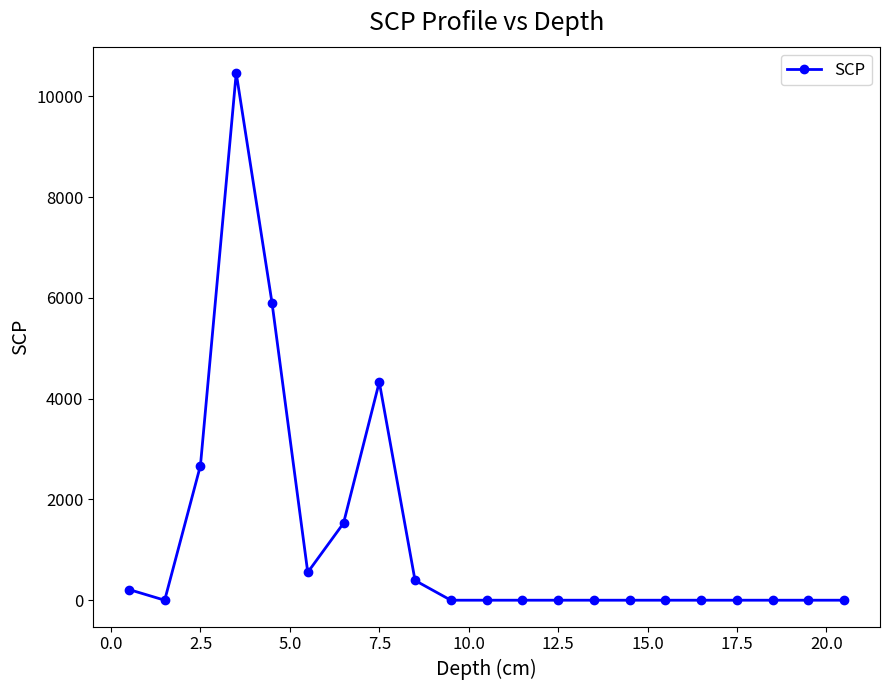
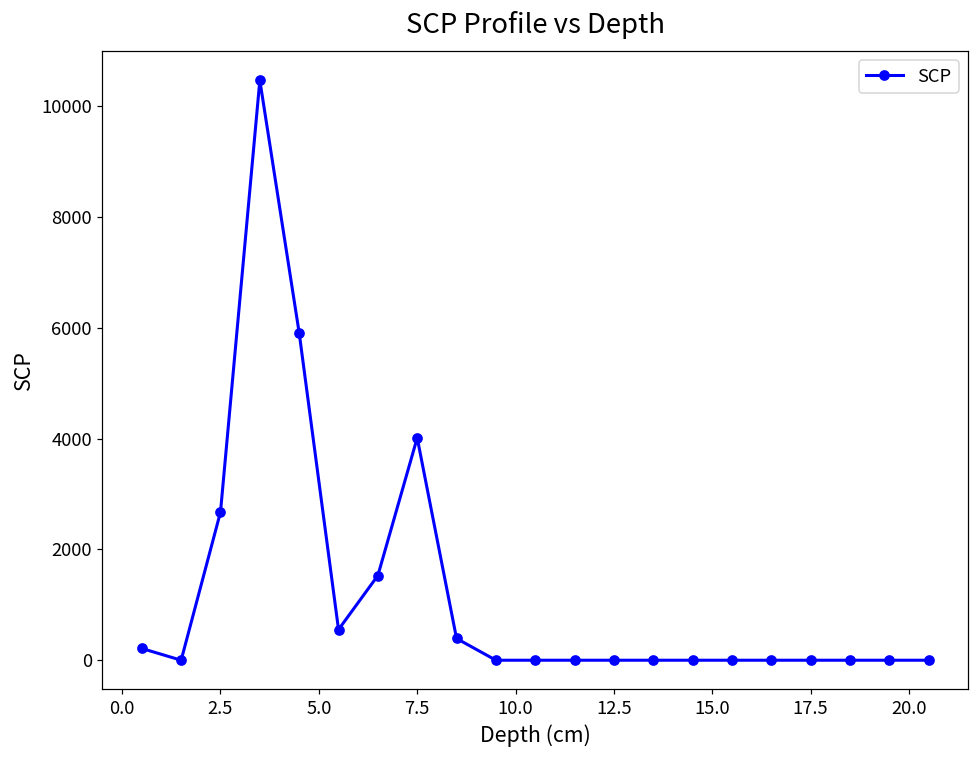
7.5: 4300 -> 4000
